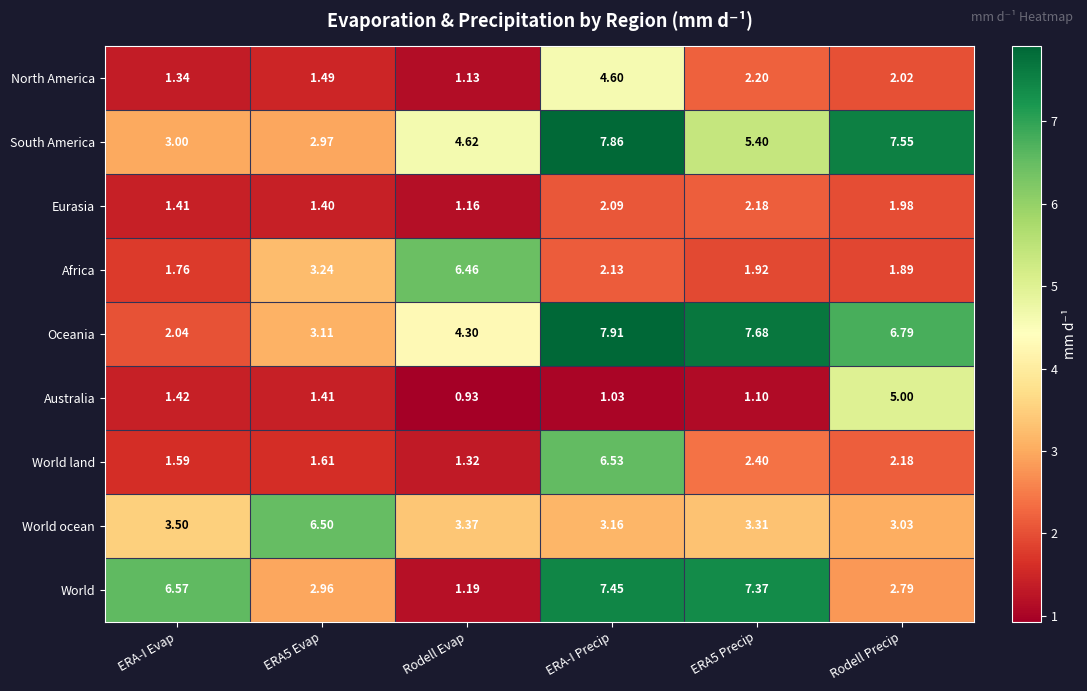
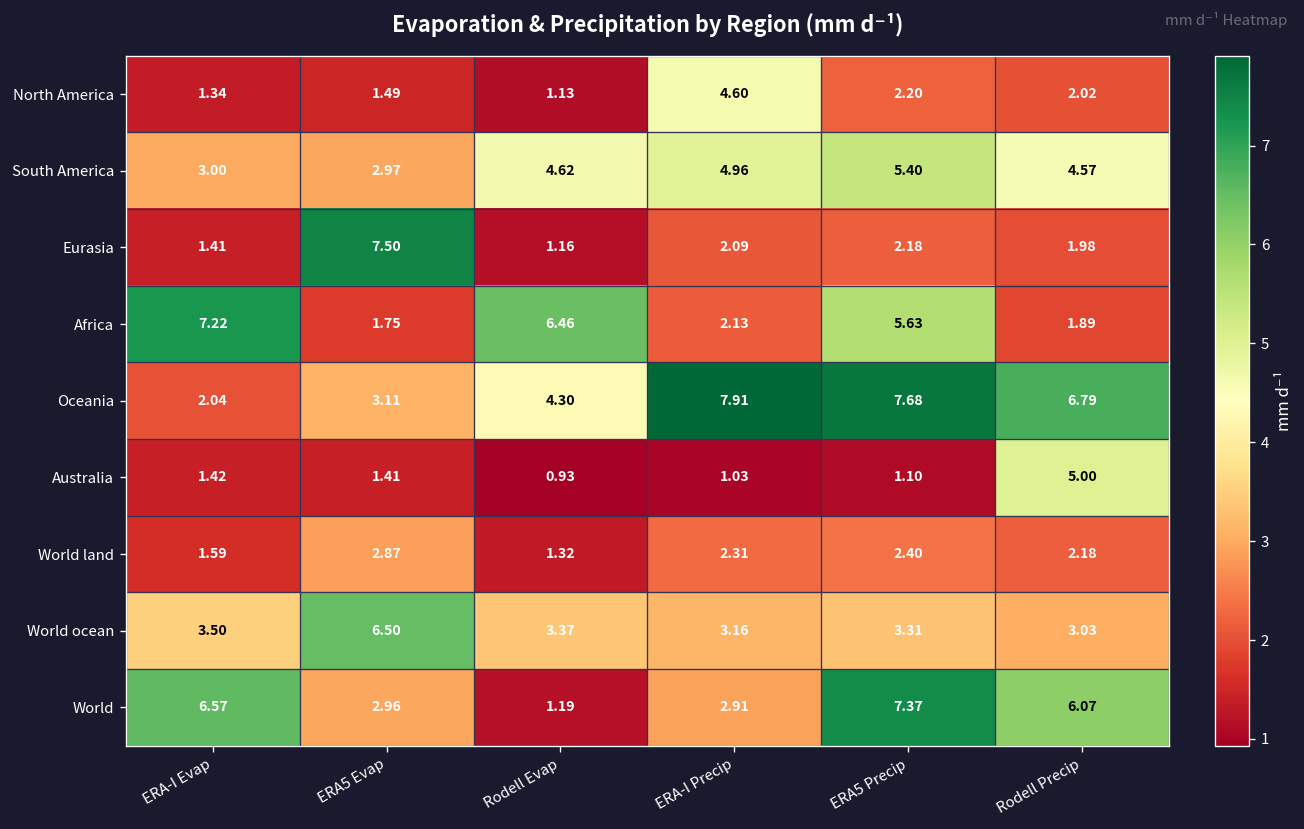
South America, ERA-I Precip: 7.86 -> 4.96
South America, Rodell Precip: 7.55 -> 4.57
Eurasia, ERA5 Evap: 1.40 -> 7.50
Africa, ERA-I Evap: 1.76 -> 7.22
Africa, ERA5 Evap: 3.24 -> 1.75
Africa, ERA5 Precip: 1.92 -> 5.63
World land, ERA5 Evap: 1.61 -> 2.87
World land, ERA-I Precip: 6.53 -> 2.31
World, ERA-I Precip: 7.45 -> 2.91
World, Rodell Precip: 2.79 -> 6.07
